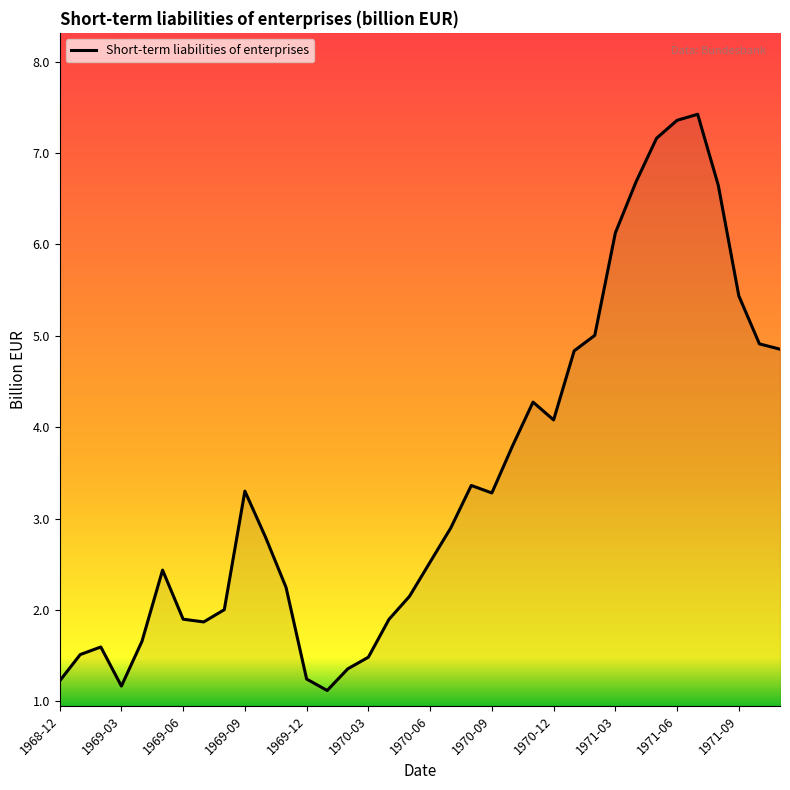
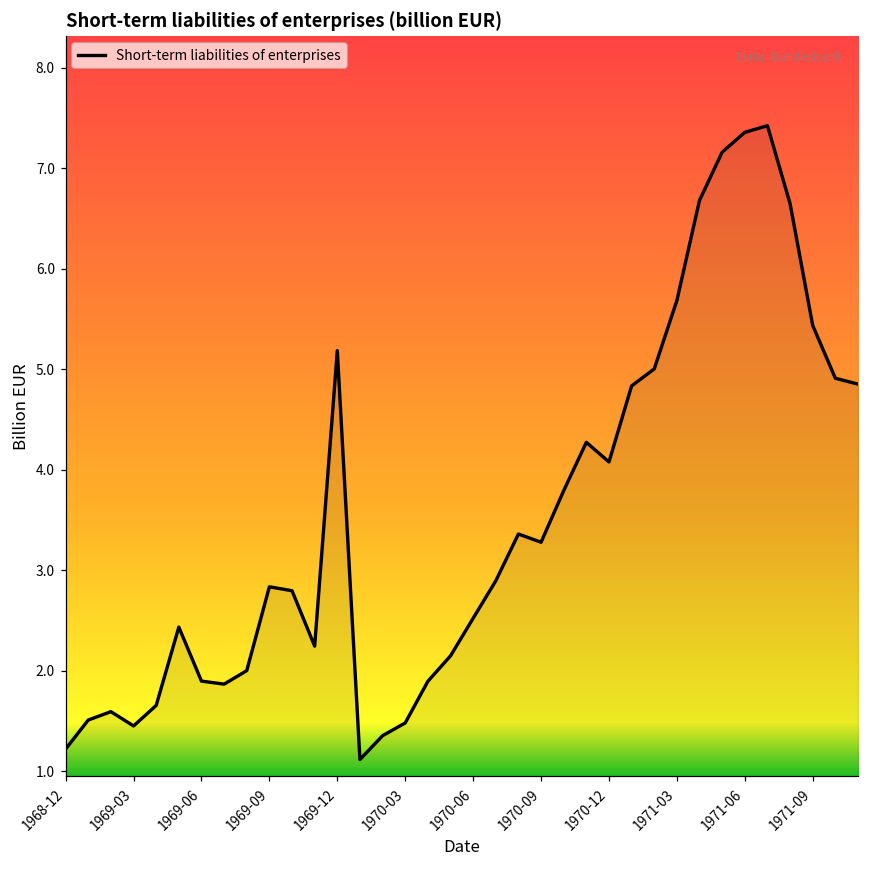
1969-03: 1.2 -> 1.5
1969-09: 3.3 -> 2.8
1969-12: 1.2 -> 5.2
1971-03: 6.1 -> 5.7
